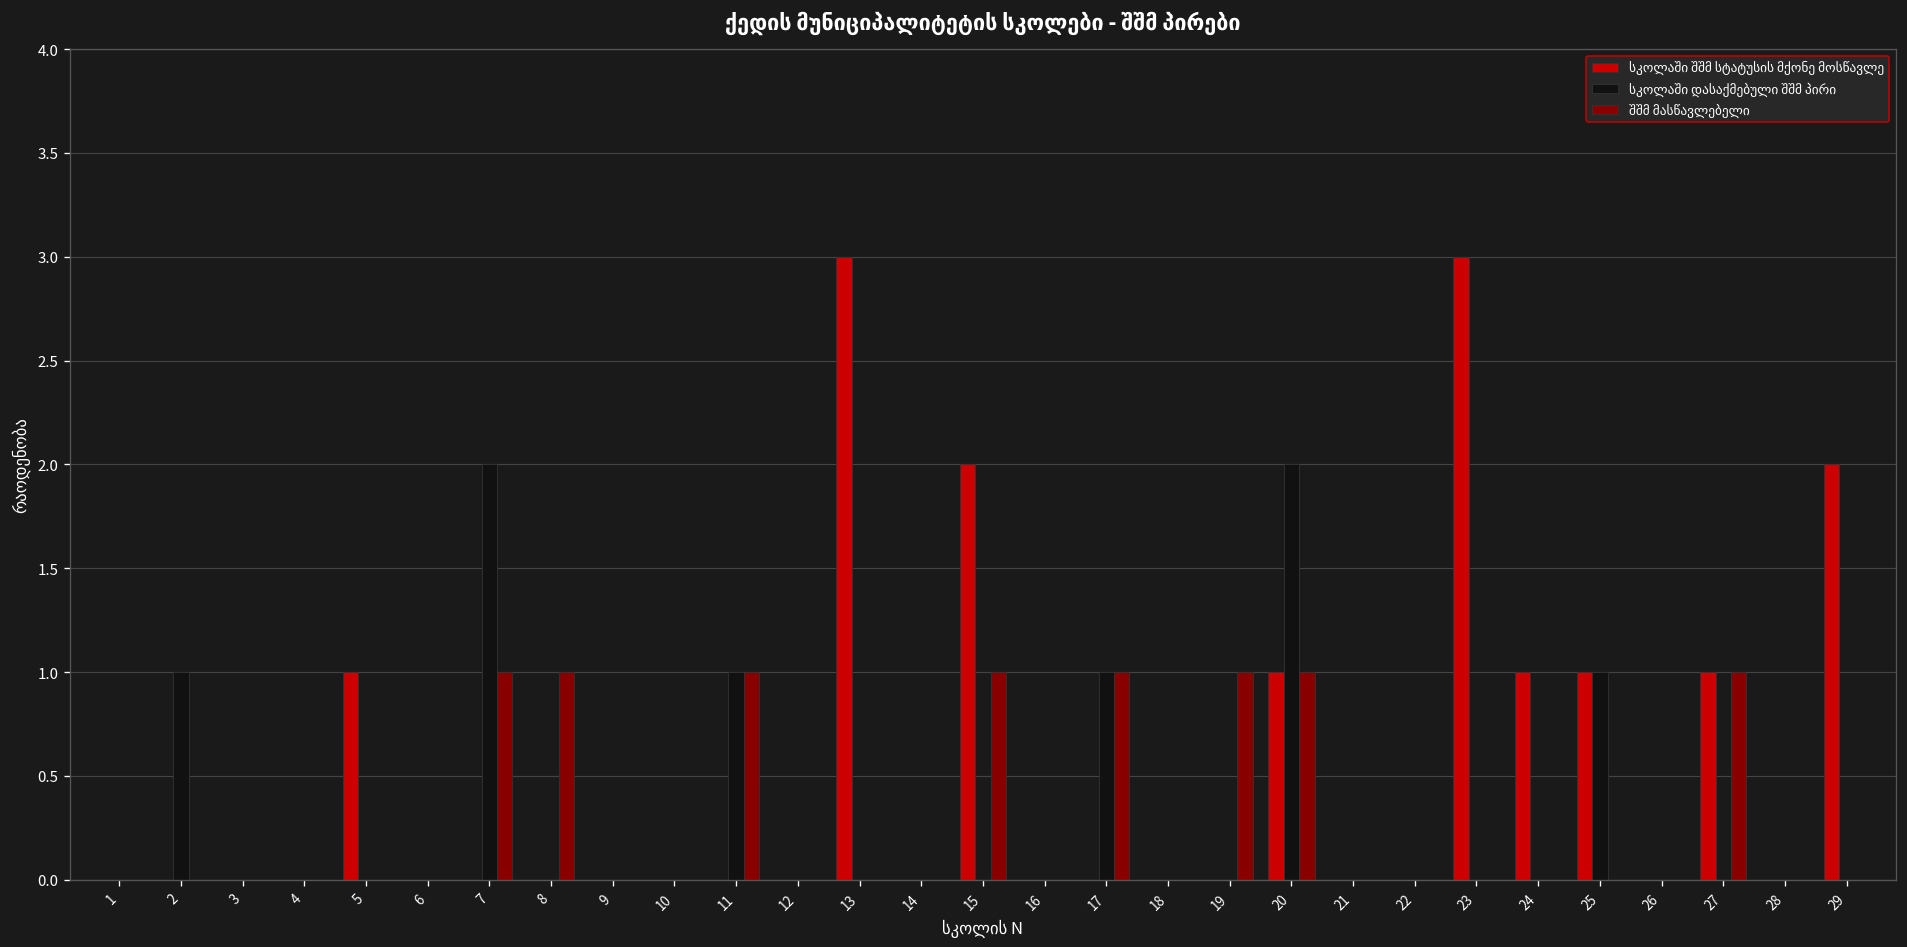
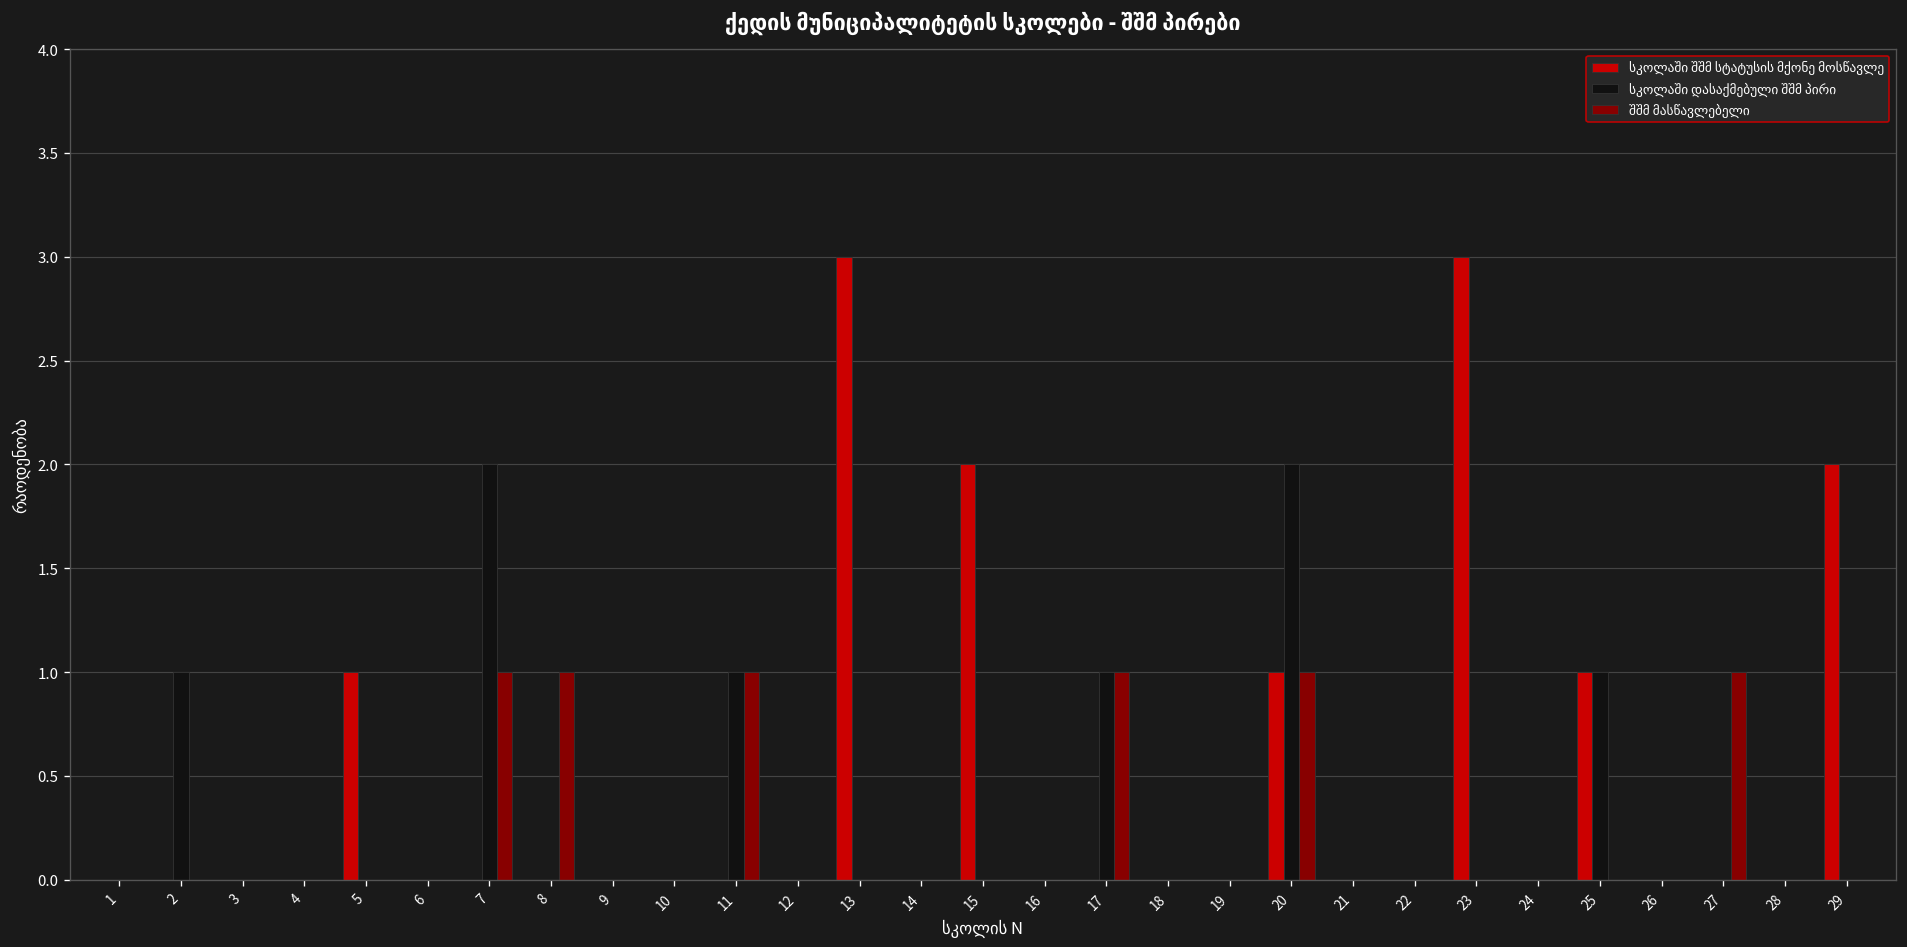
შშმ მასწავლებელი, 15: 1 -> 0
შშმ მასწავლებელი, 19: 1 -> 0
სკოლაში შშმ სტატუსის მქონე მოსწავლე, 24: 1 -> 0
სკოლაში შშმ სტატუსის მქონე მოსწავლე, 27: 1 -> 0
